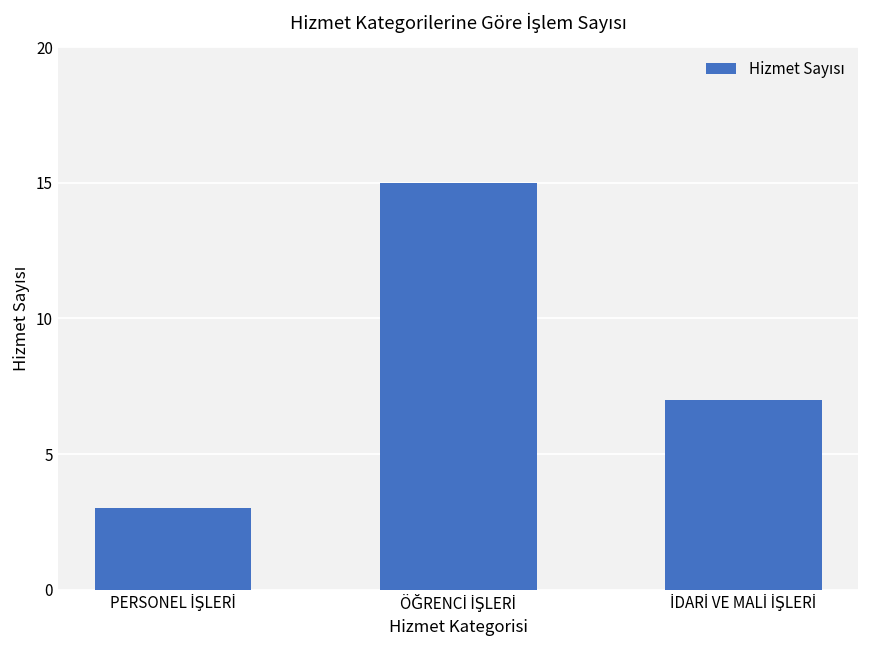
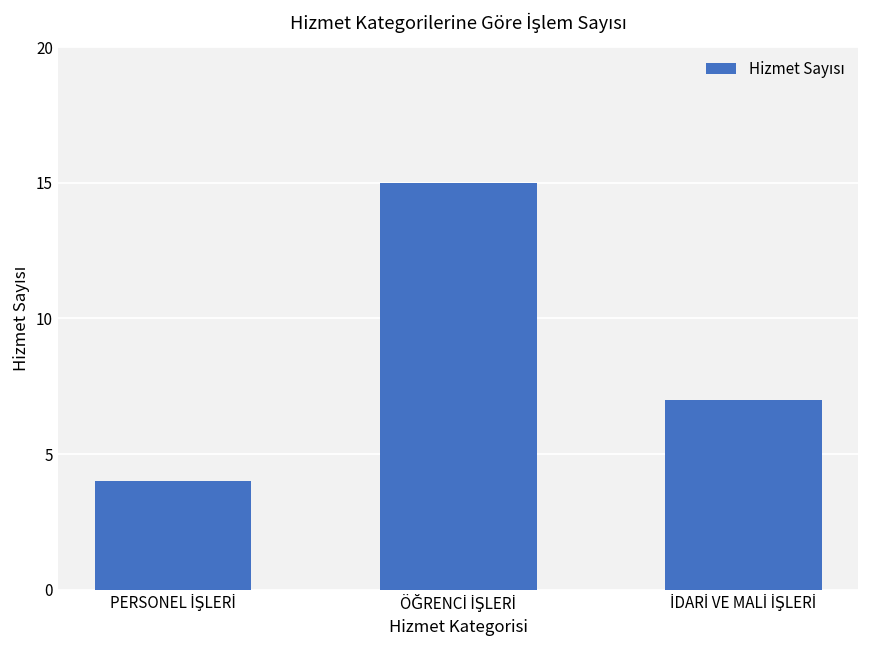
PERSONEL İŞLERİ: 3 -> 4
